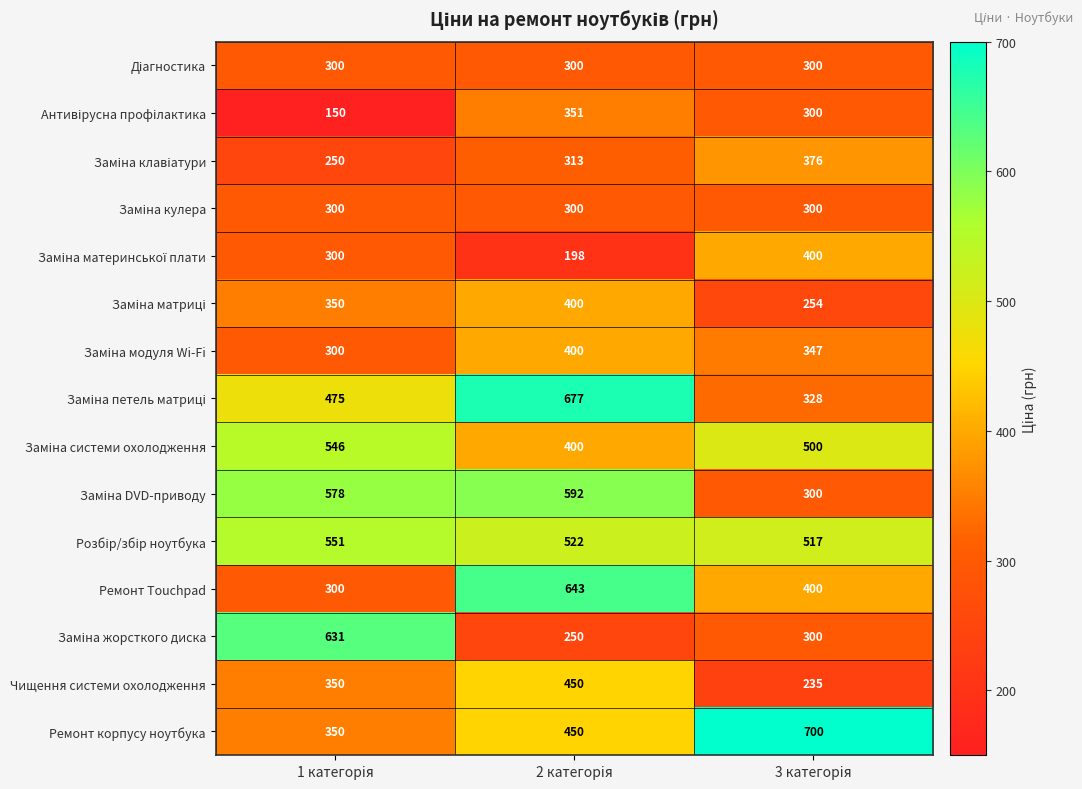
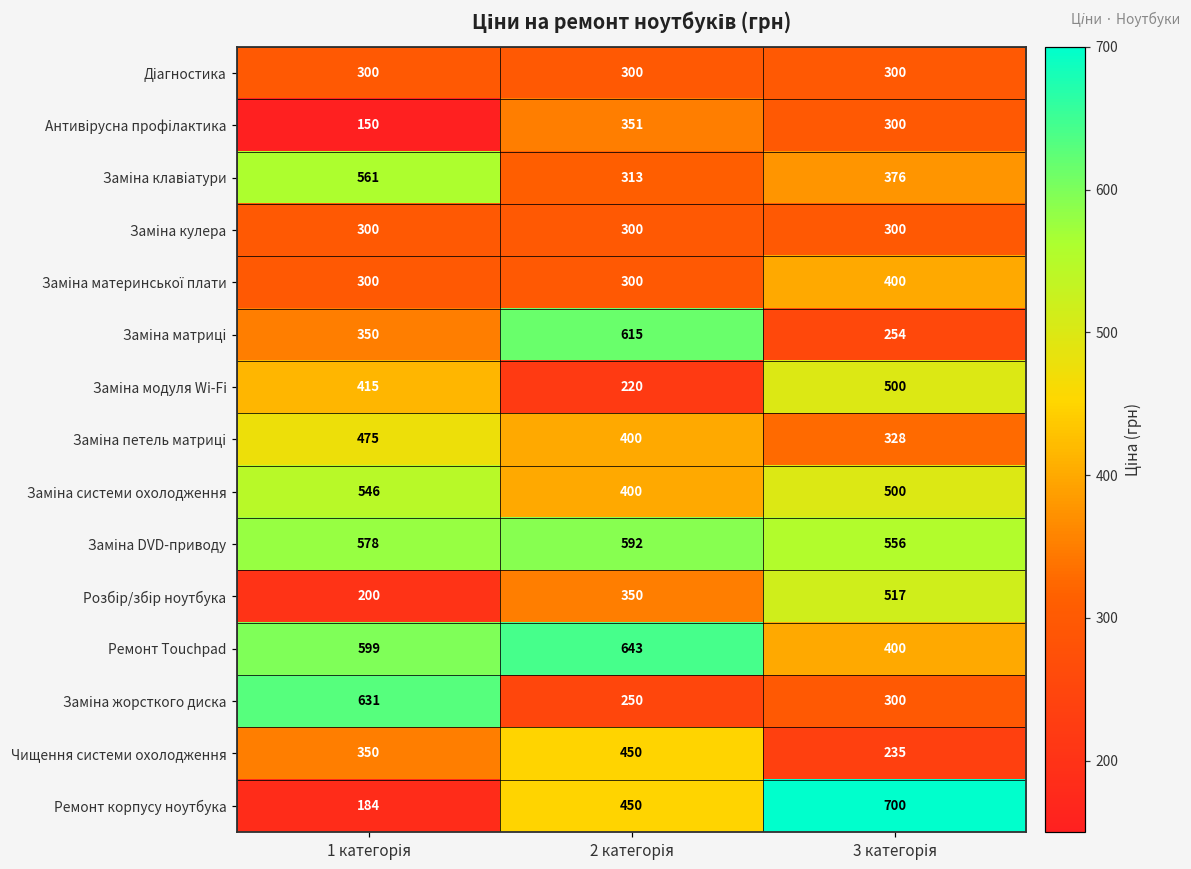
Заміна клавіатури, 1 категорія: 250 -> 561
Заміна материнської плати, 2 категорія: 198 -> 300
Заміна матриці, 2 категорія: 400 -> 615
Заміна модуля Wi-Fi, 1 категорія: 300 -> 415
Заміна модуля Wi-Fi, 2 категорія: 400 -> 220
Заміна модуля Wi-Fi, 3 категорія: 347 -> 500
Заміна петель матриці, 2 категорія: 677 -> 400
Заміна DVD-приводу, 3 категорія: 300 -> 556
Розбір/збір ноутбука, 1 категорія: 551 -> 200
Розбір/збір ноутбука, 2 категорія: 522 -> 350
Ремонт Touchpad, 1 категорія: 300 -> 599
Ремонт корпусу ноутбука, 1 категорія: 350 -> 184
